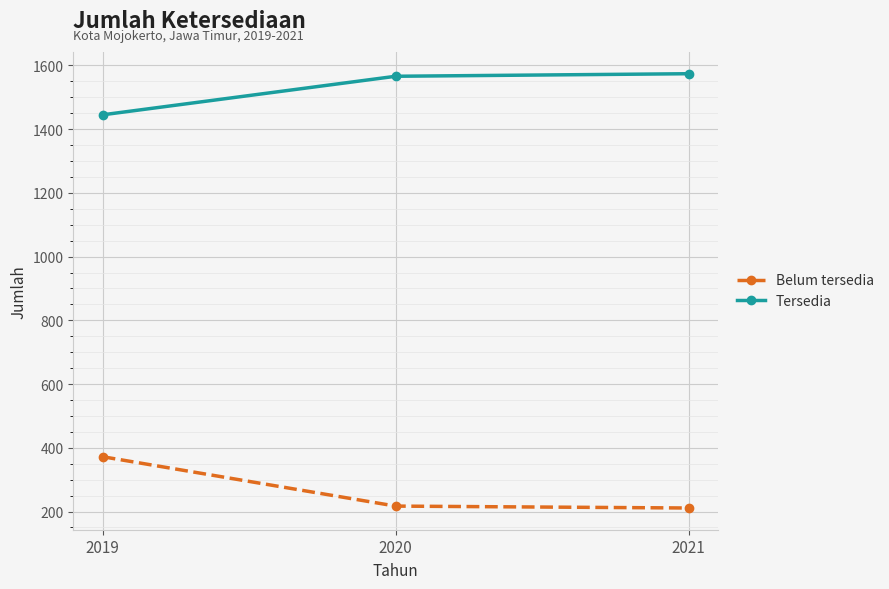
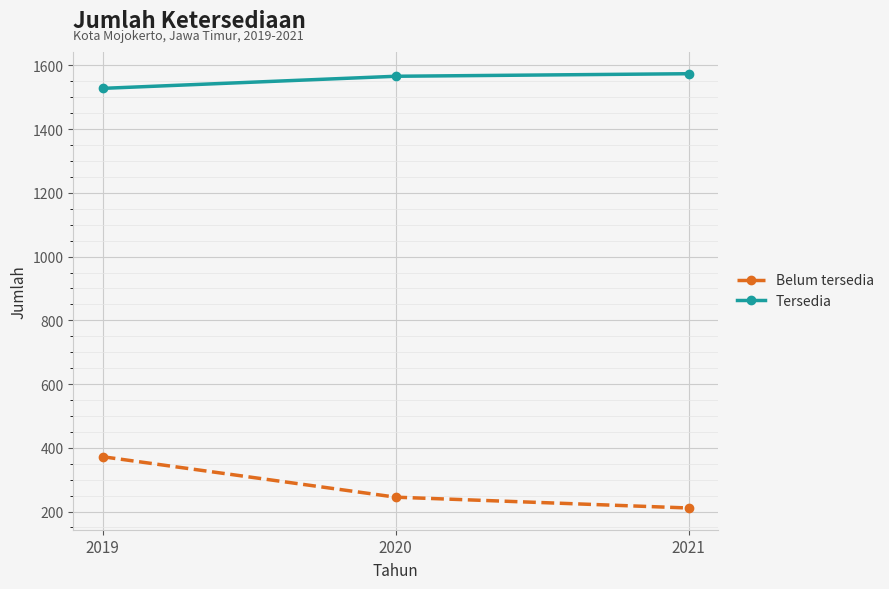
Tersedia, 2019: 1450 -> 1530
Belum tersedia, 2020: 220 -> 250
